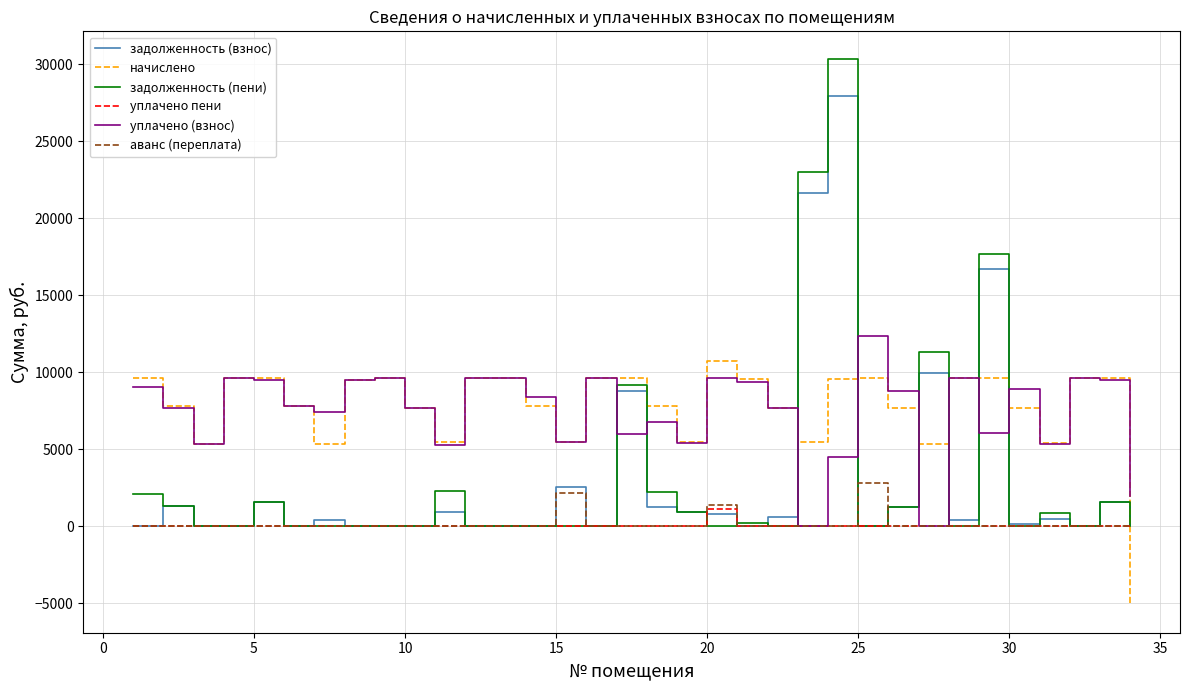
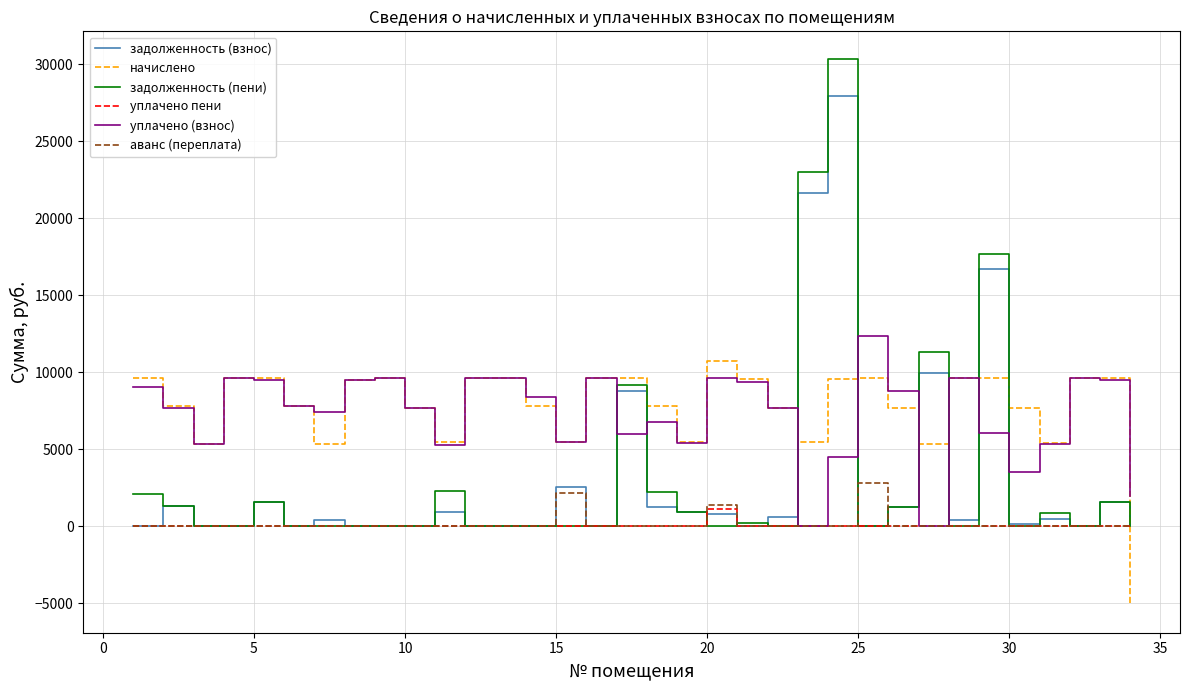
уплачено (взнос), 30: 8900 -> 3500
